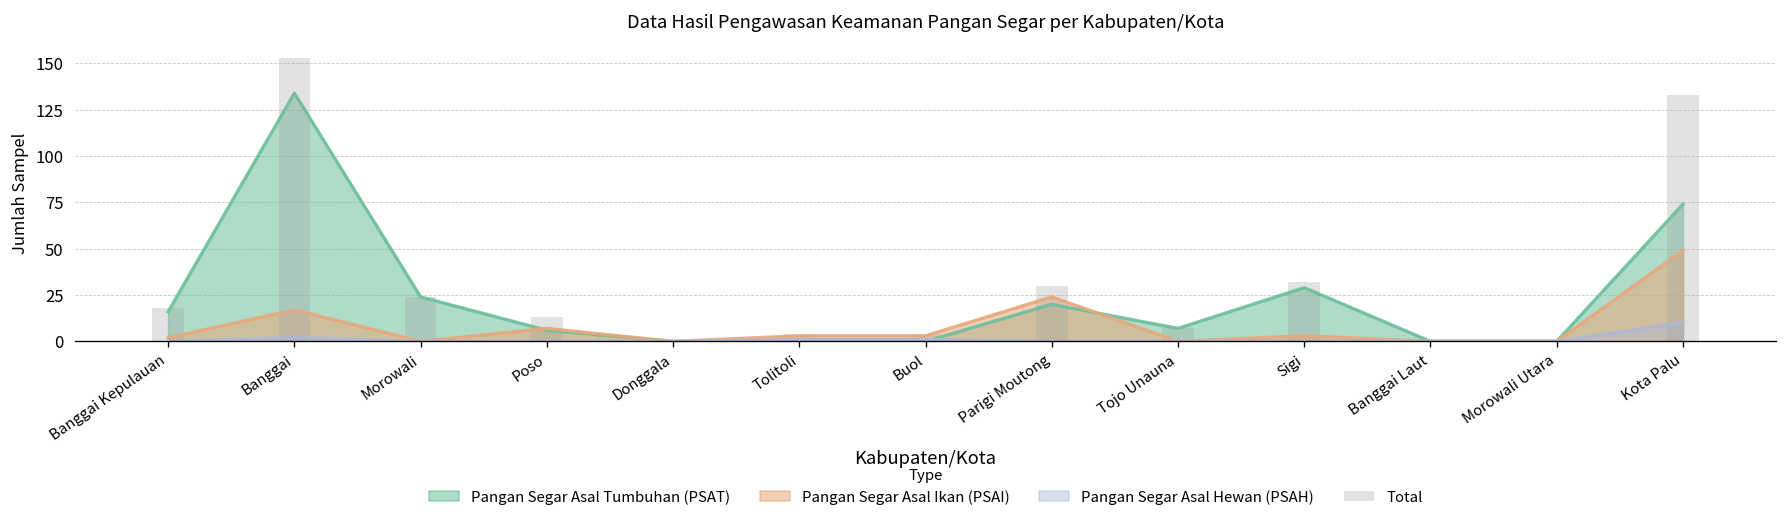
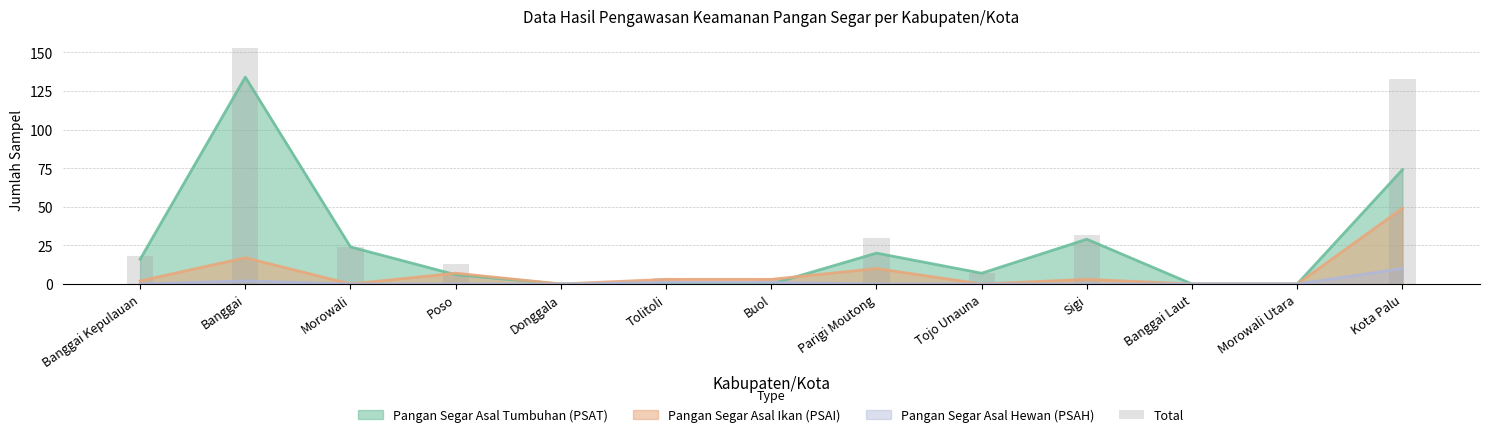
Pangan Segar Asal Ikan (PSAI), Parigi Moutong: 24 -> 10
